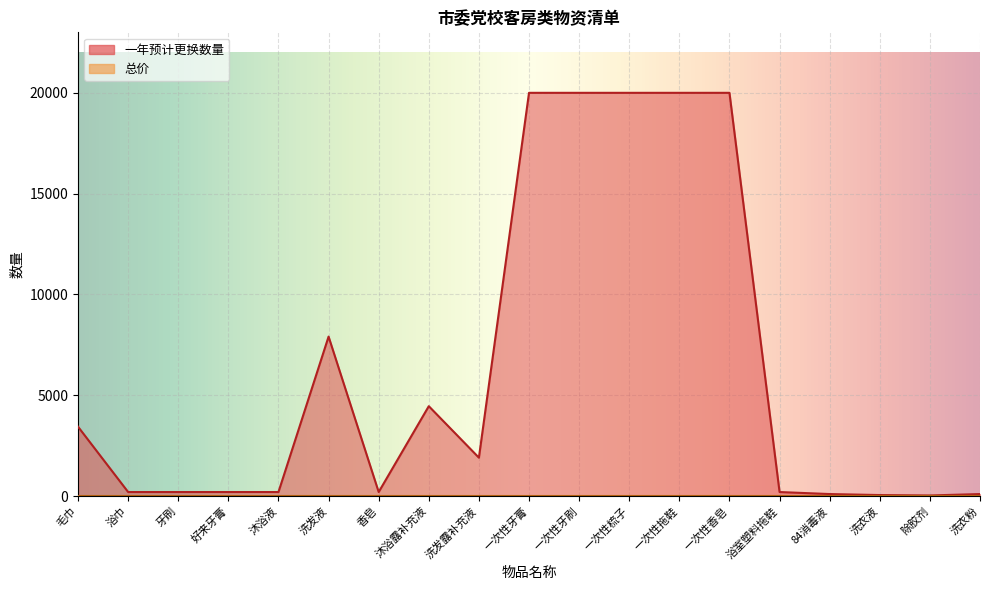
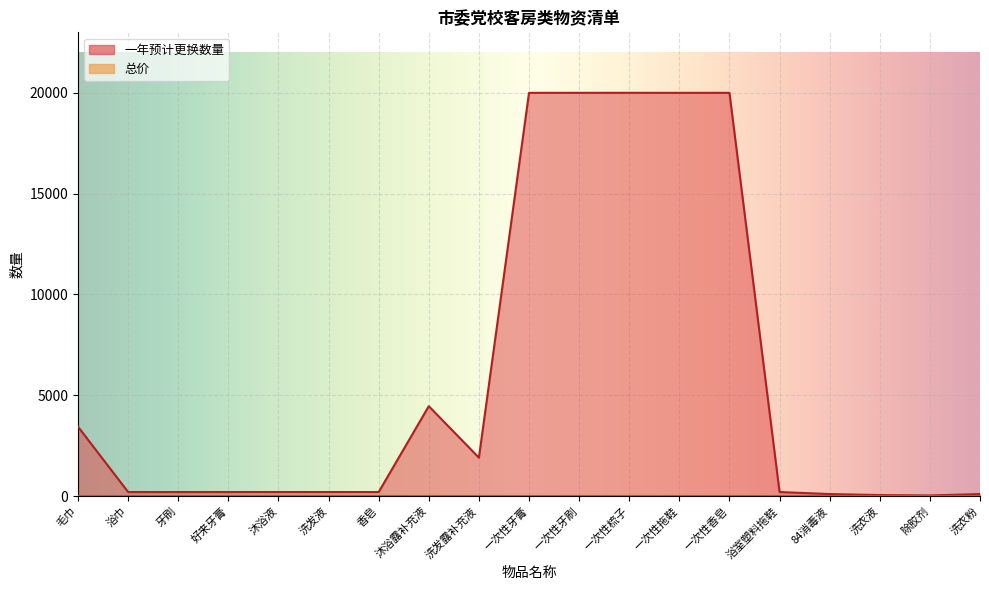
一年预计更换数量, 洗发液: 7900 -> 200
